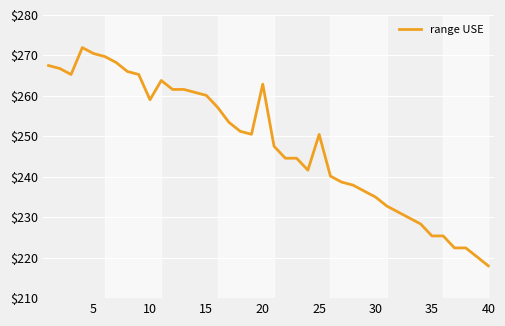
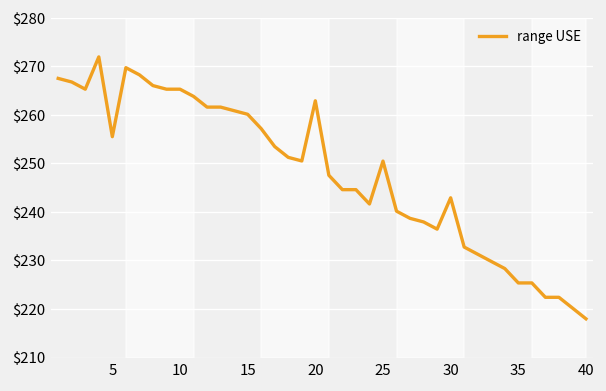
5: $270 -> $255
10: $259 -> $265
30: $235 -> $243
